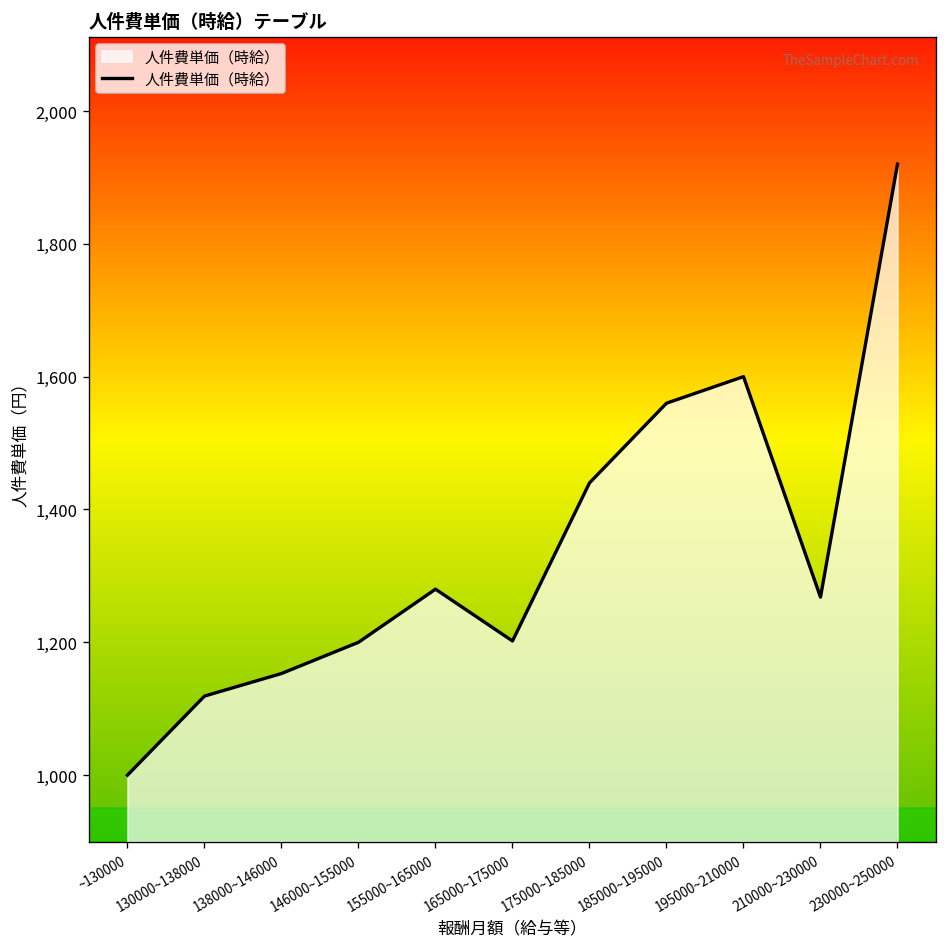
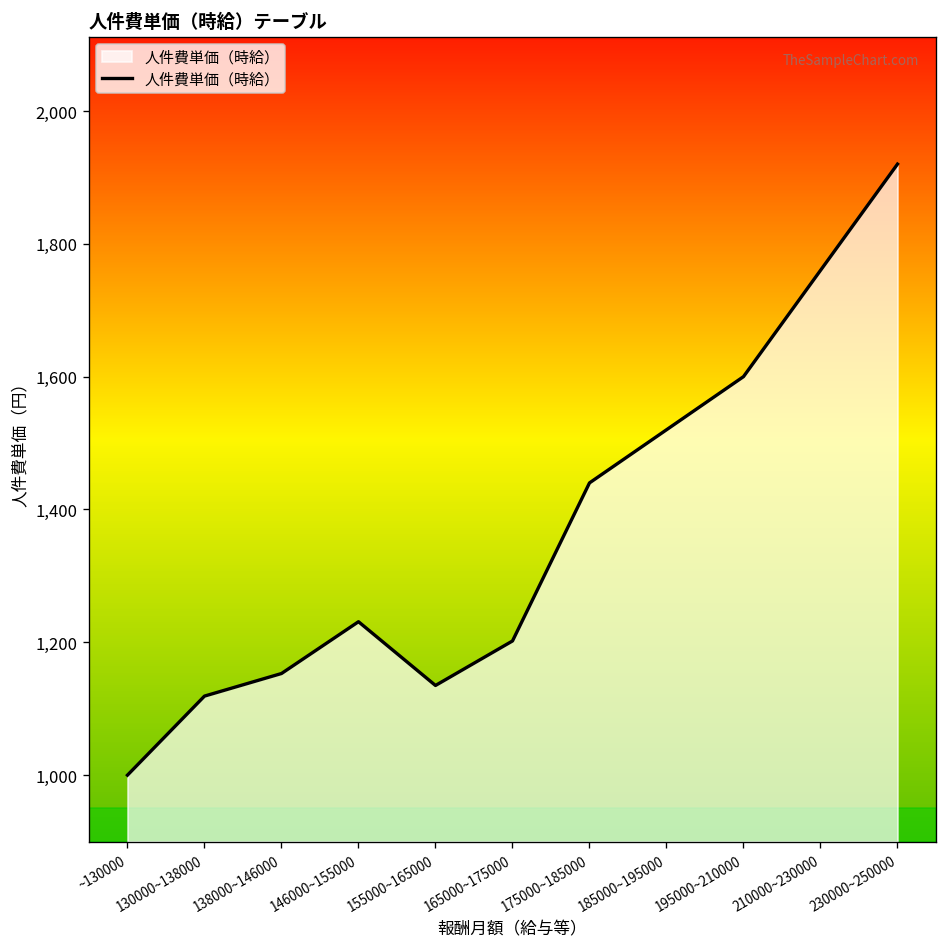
146000~155000: 1,200 -> 1,230
155000~165000: 1,280 -> 1,140
185000~195000: 1,560 -> 1,520
210000~230000: 1,270 -> 1,760
